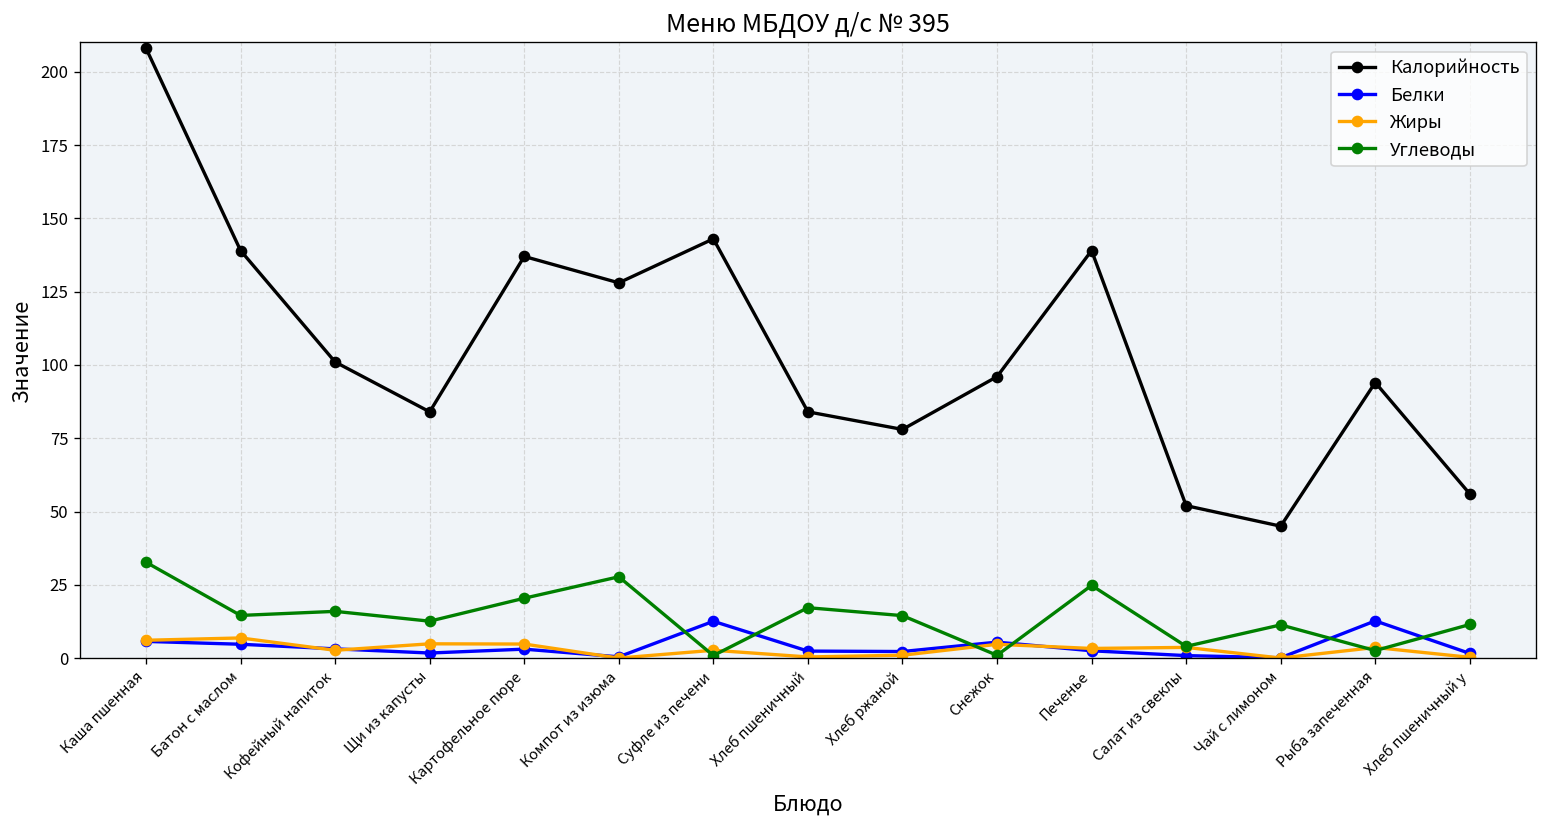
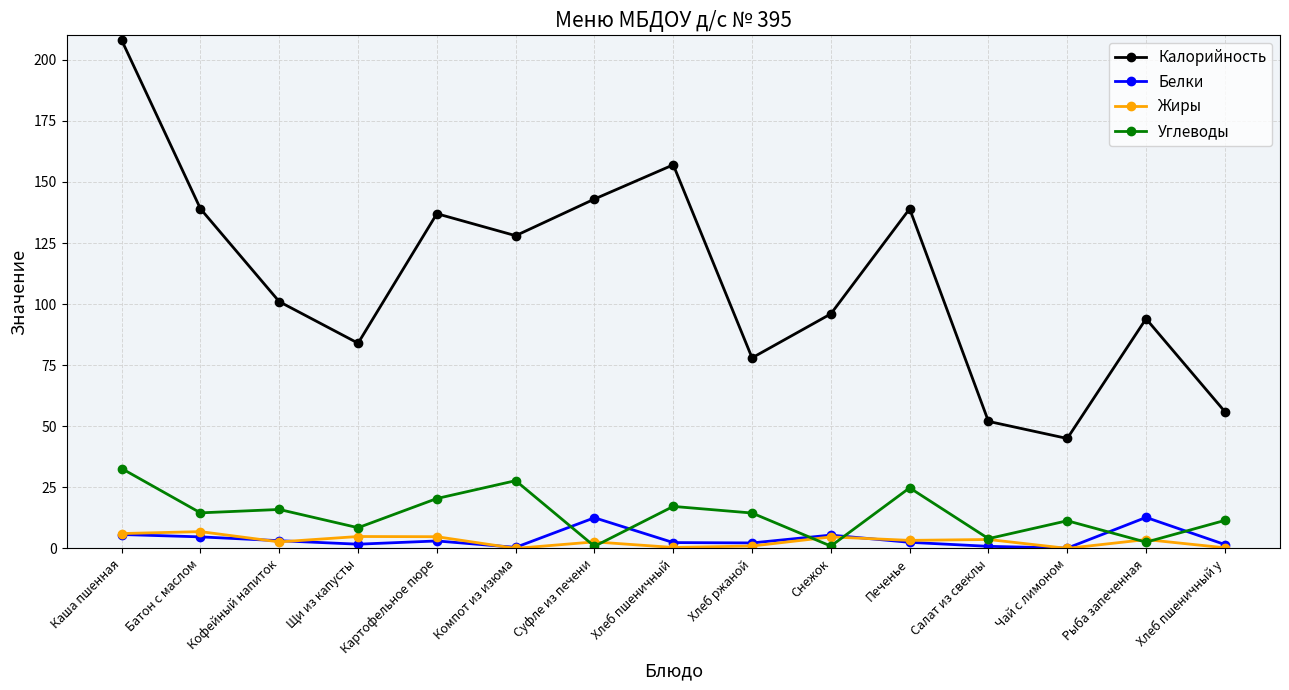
Углеводы, Щи из капусты: 13 -> 8
Калорийность, Хлеб пшеничный: 84 -> 157
